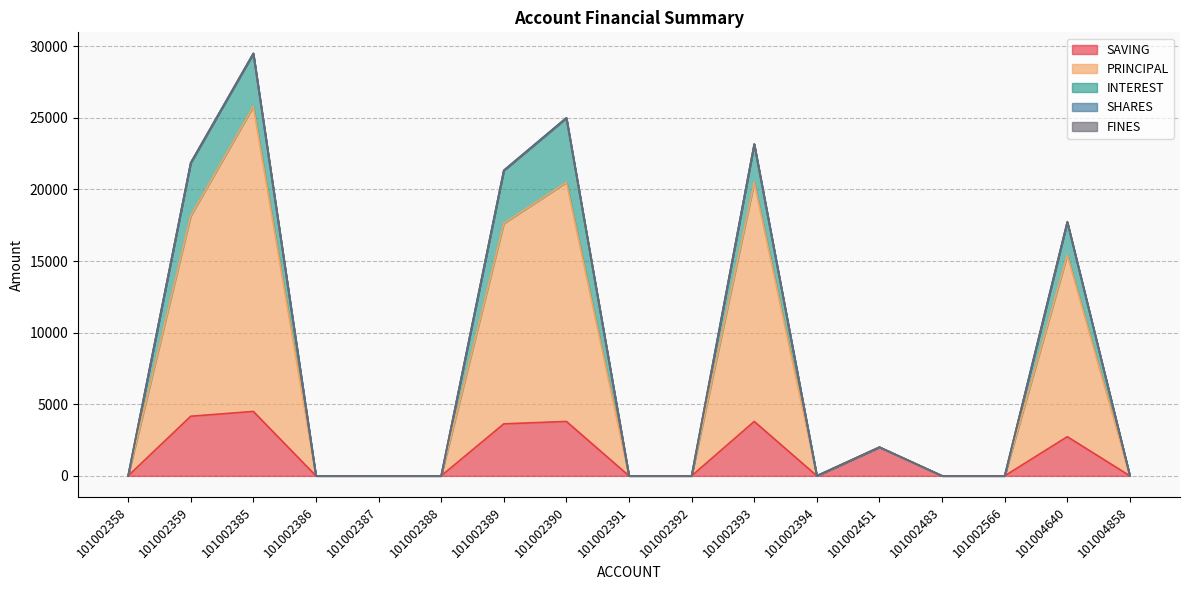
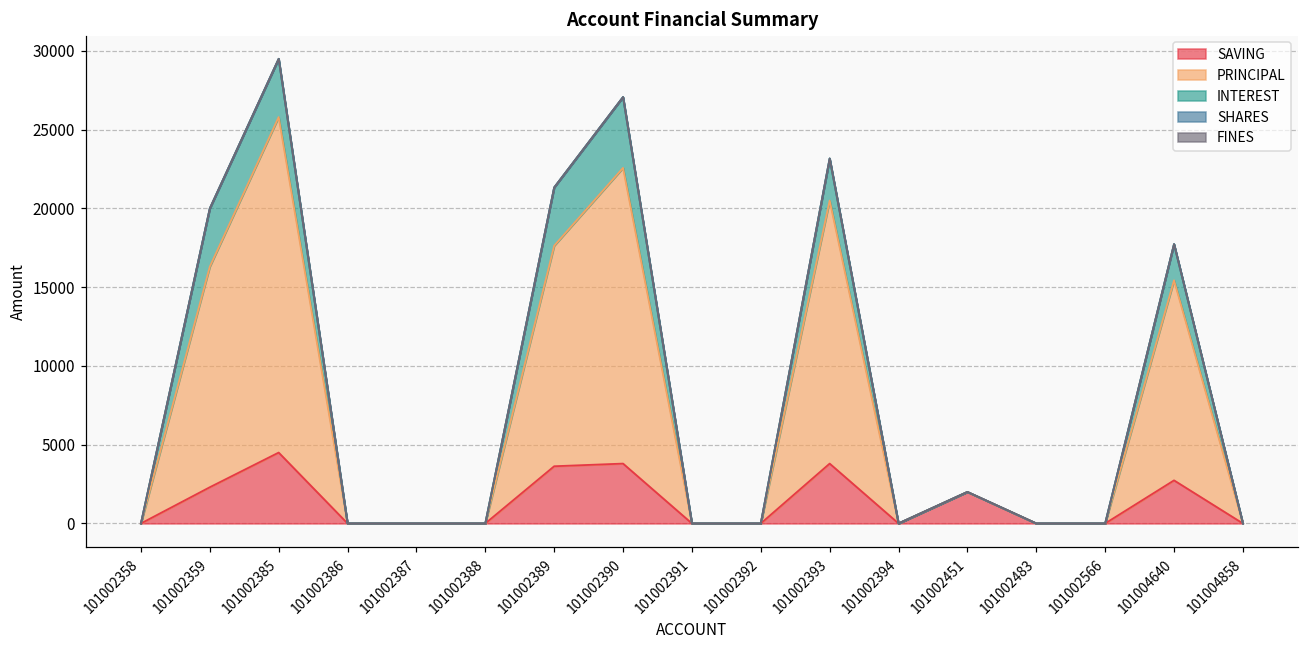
SAVING, 101002359: 4200 -> 2300
PRINCIPAL, 101002390: 16700 -> 18800
